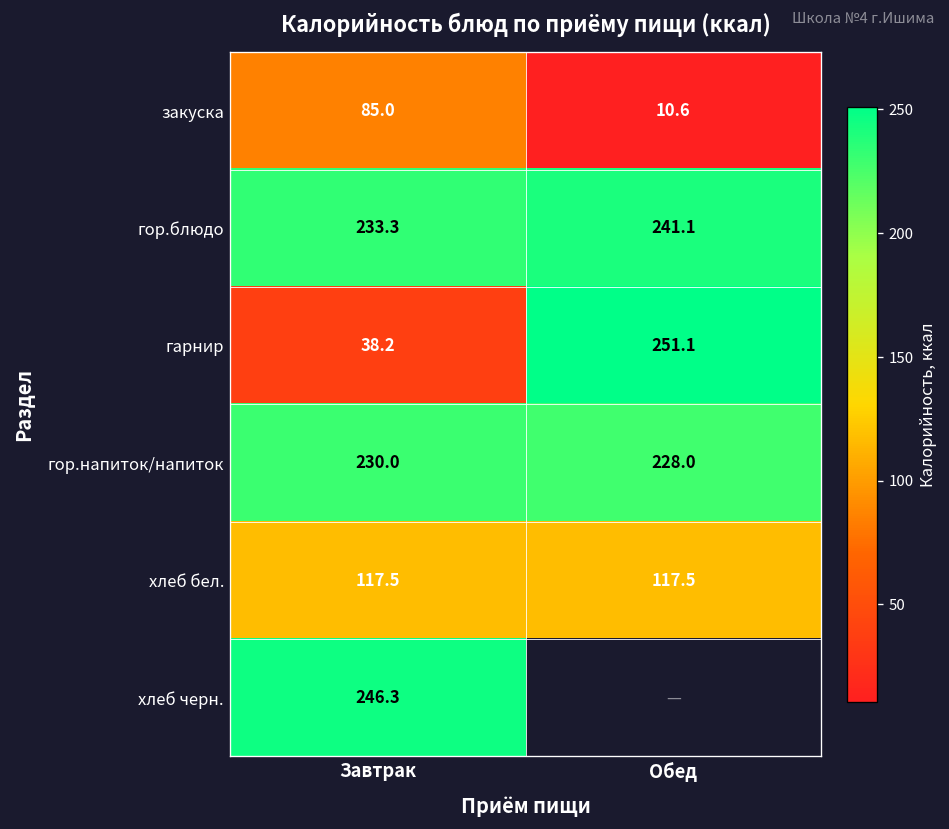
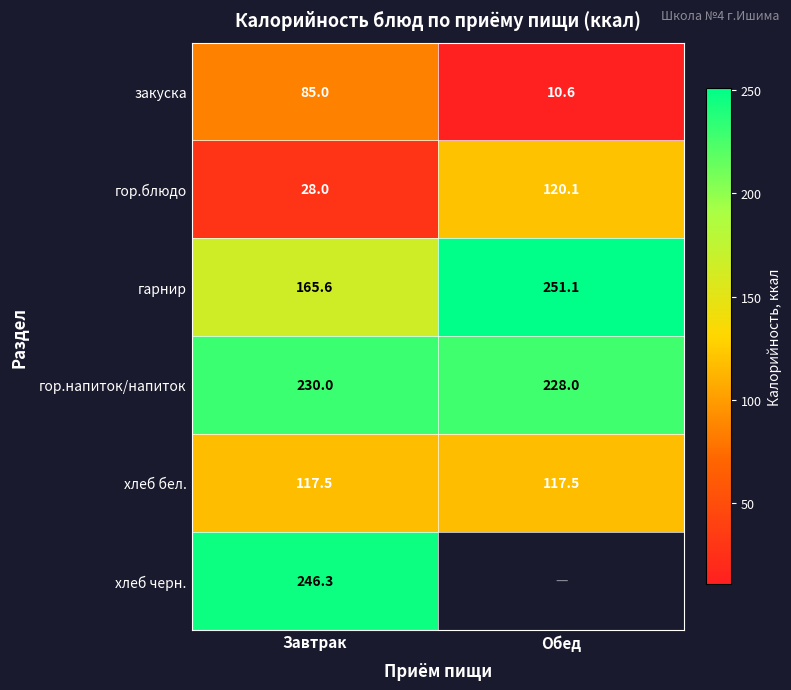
гор.блюдо, Завтрак: 233.3 -> 28.0
гор.блюдо, Обед: 241.1 -> 120.1
гарнир, Завтрак: 38.2 -> 165.6
